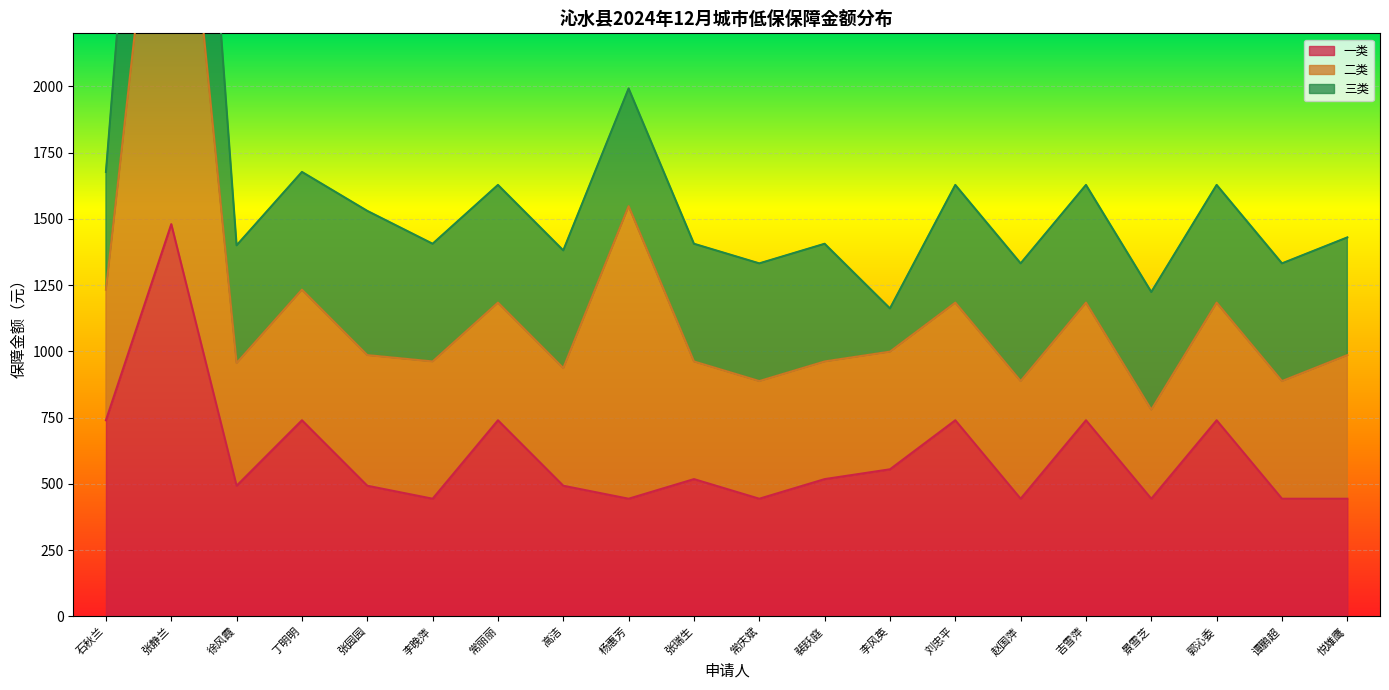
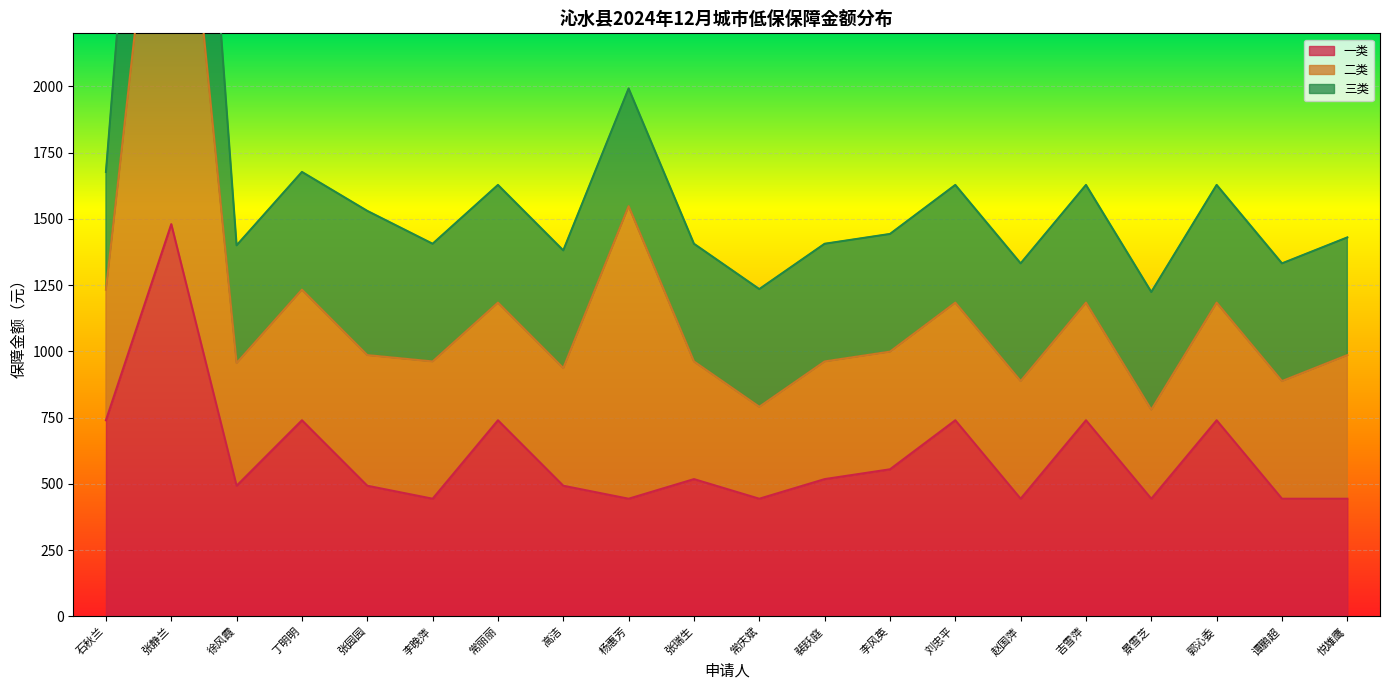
二类, 常庆斌: 440 -> 350
三类, 李风英: 160 -> 440
